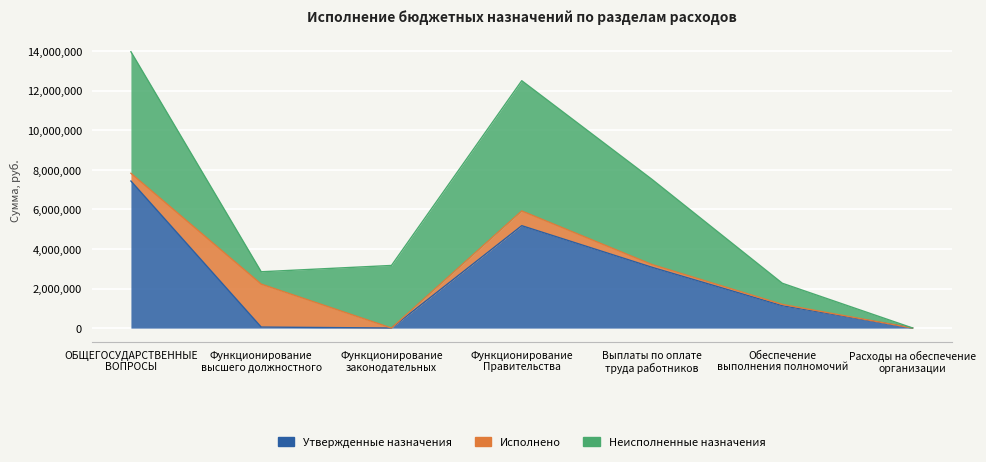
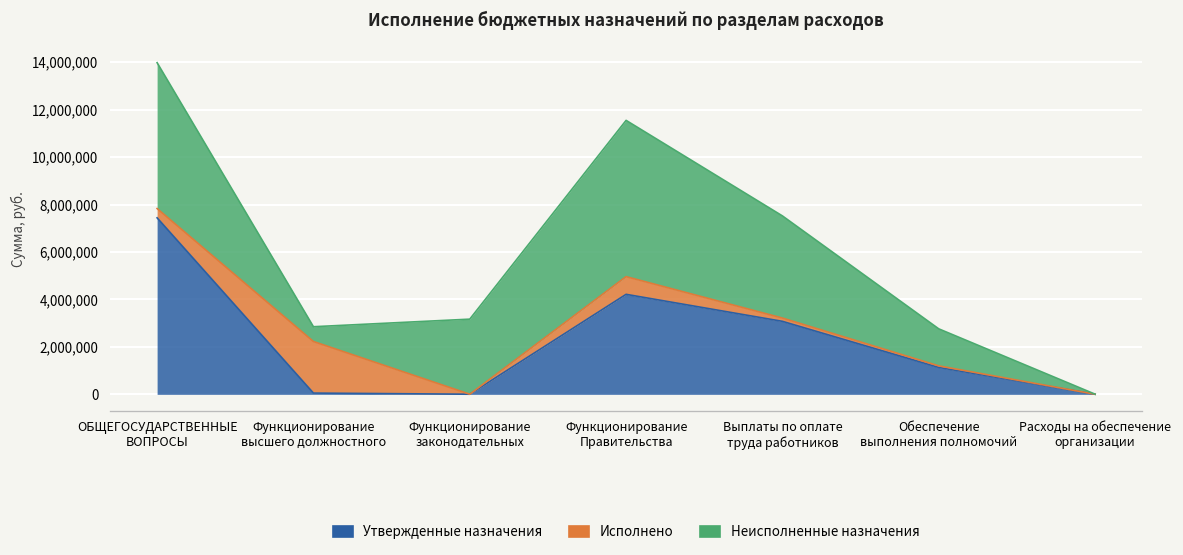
Утвержденные назначения, Функционирование Правительства: 5,200,000 -> 4,200,000
Неисполненные назначения, Обеспечение выполнения полномочий: 1,100,000 -> 1,600,000
